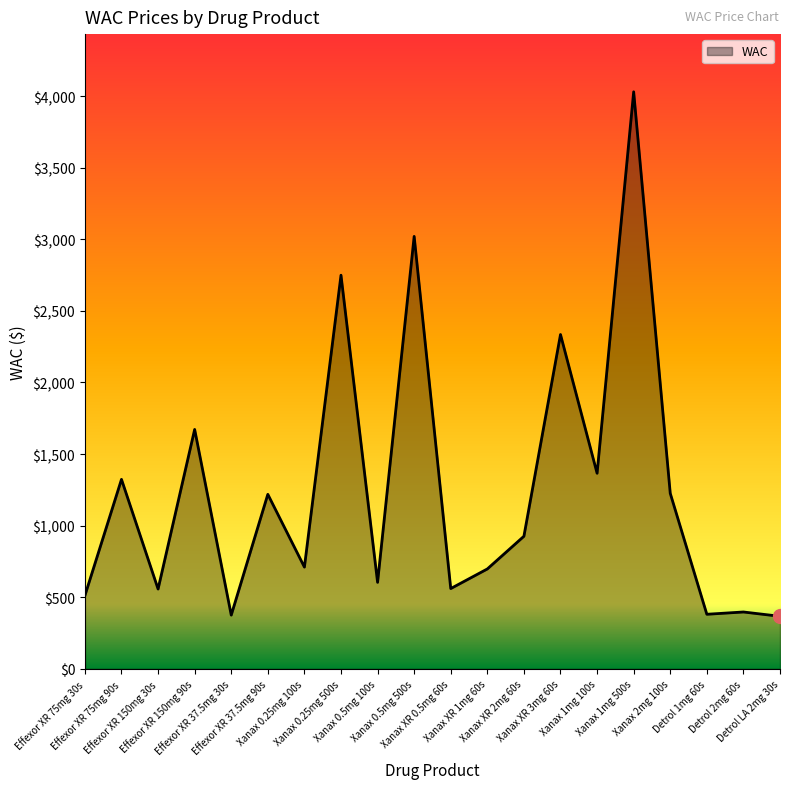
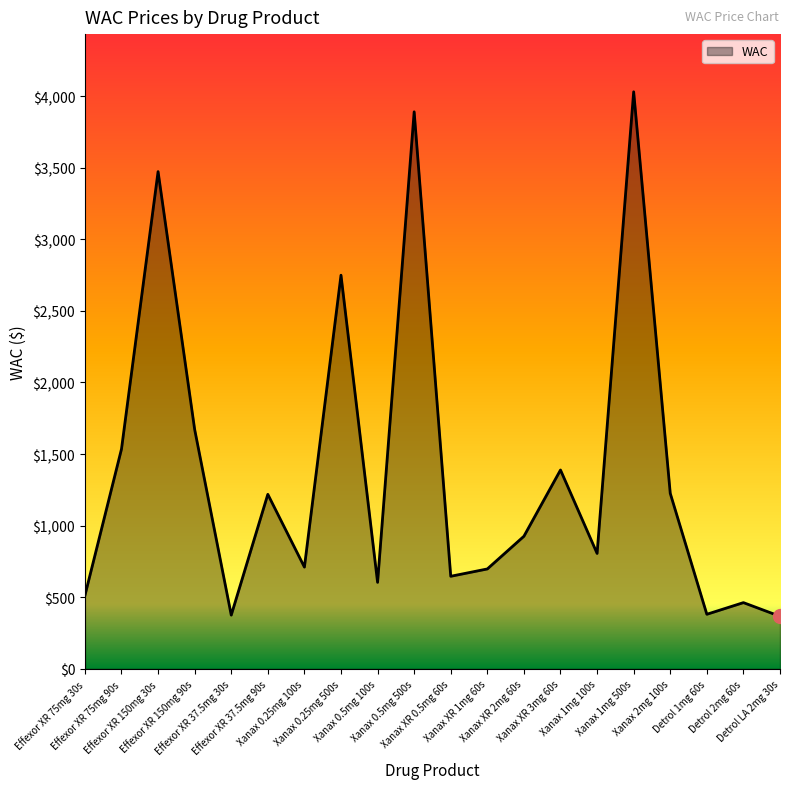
WAC, Effexor XR 75mg 90s: $1,320 -> $1,540
WAC, Effexor XR 150mg 30s: $560 -> $3,470
WAC, Xanax 0.5mg 500s: $3,020 -> $3,890
WAC, Xanax XR 0.5mg 60s: $560 -> $650
WAC, Xanax XR 3mg 60s: $2,340 -> $1,390
WAC, Xanax 1mg 100s: $1,370 -> $810
WAC, Detrol 2mg 60s: $400 -> $460
